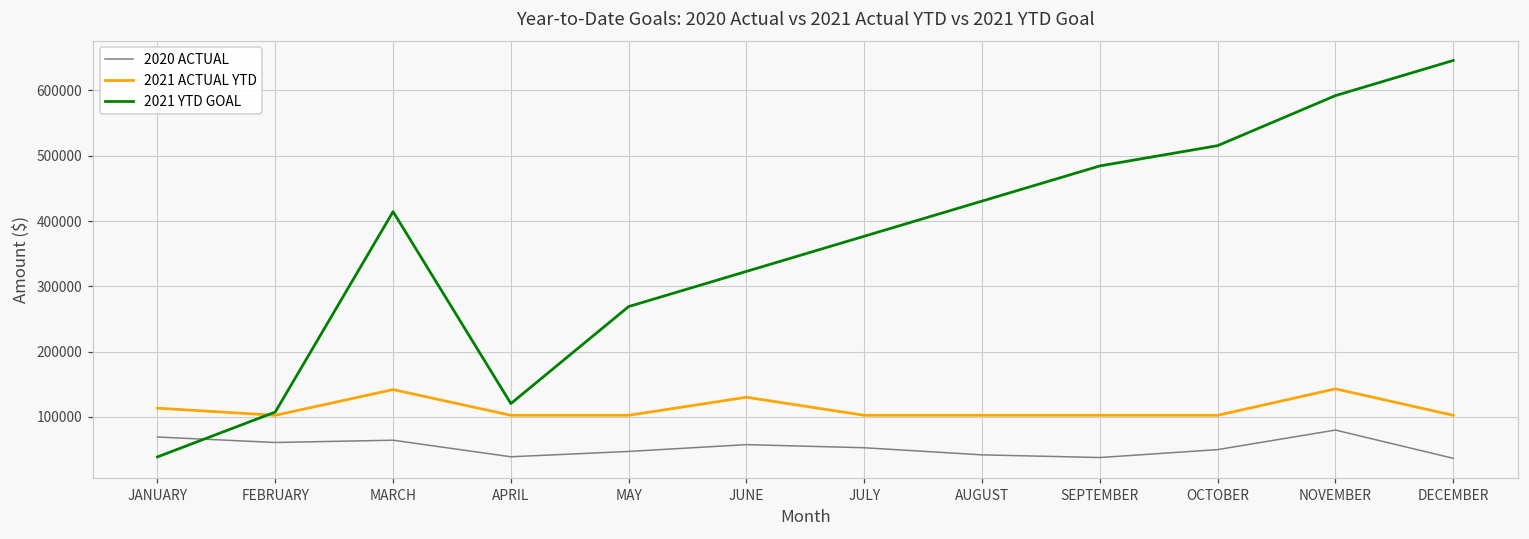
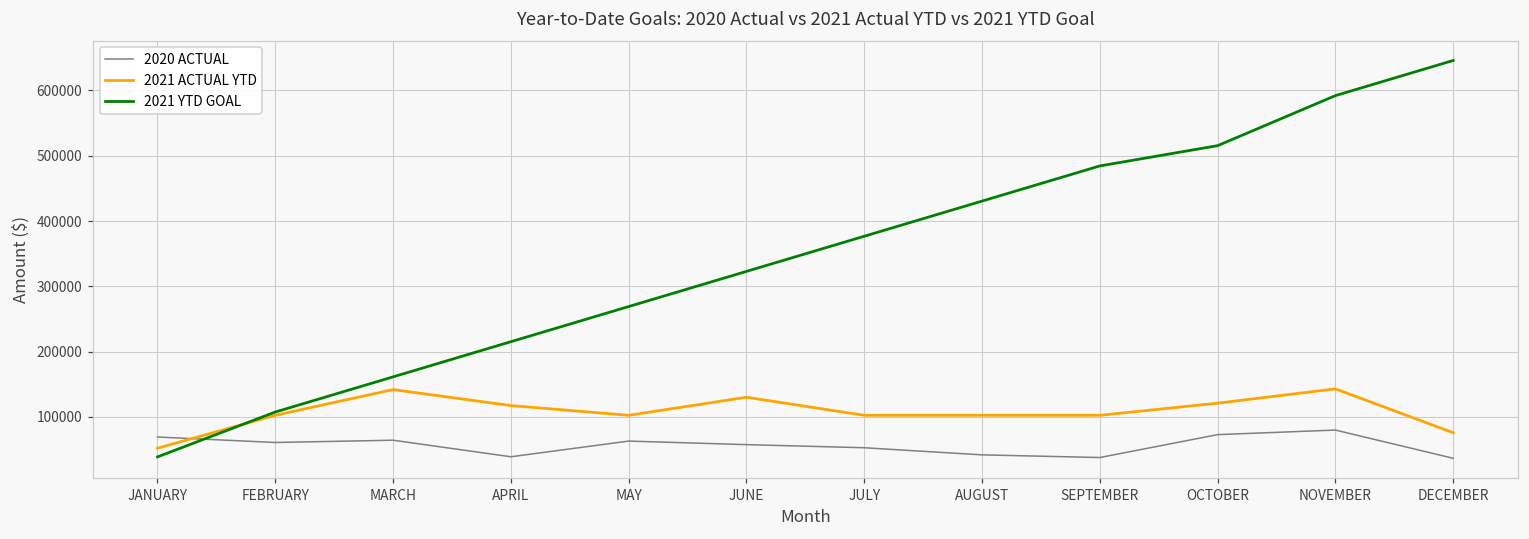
2021 ACTUAL YTD, JANUARY: 110000 -> 50000
2021 YTD GOAL, MARCH: 410000 -> 160000
2021 ACTUAL YTD, APRIL: 100000 -> 120000
2021 YTD GOAL, APRIL: 120000 -> 220000
2020 ACTUAL, MAY: 50000 -> 60000
2020 ACTUAL, OCTOBER: 50000 -> 70000
2021 ACTUAL YTD, OCTOBER: 100000 -> 120000
2021 ACTUAL YTD, DECEMBER: 100000 -> 80000
